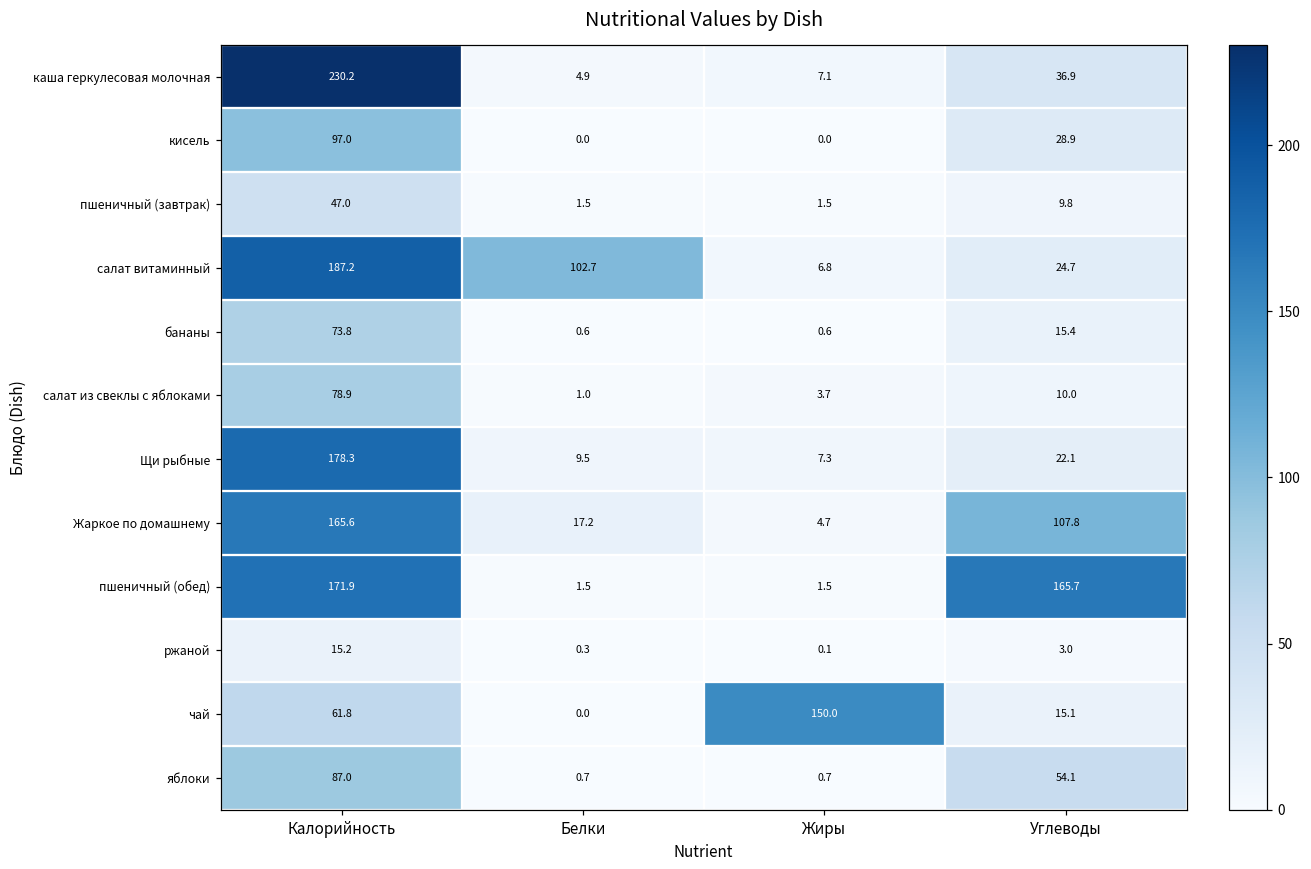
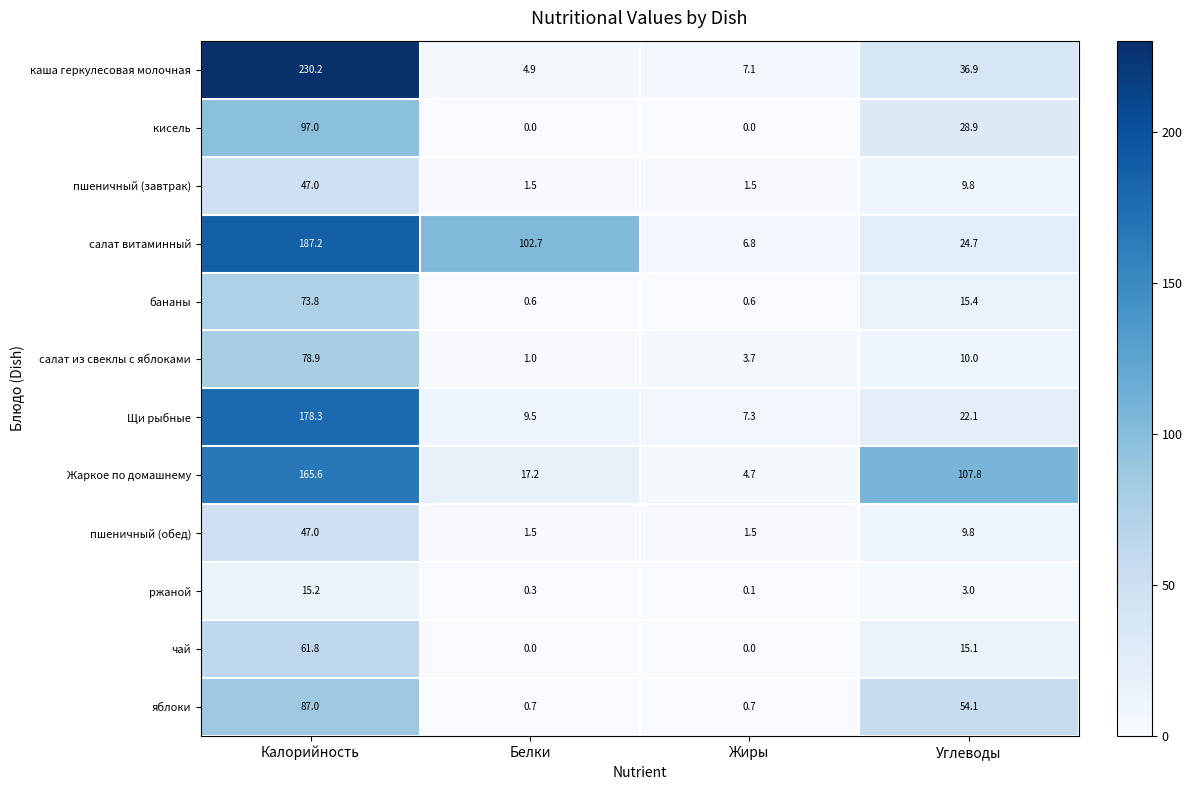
пшеничный (обед), Калорийность: 171.9 -> 47.0
пшеничный (обед), Углеводы: 165.7 -> 9.8
чай, Жиры: 150.0 -> 0.0
